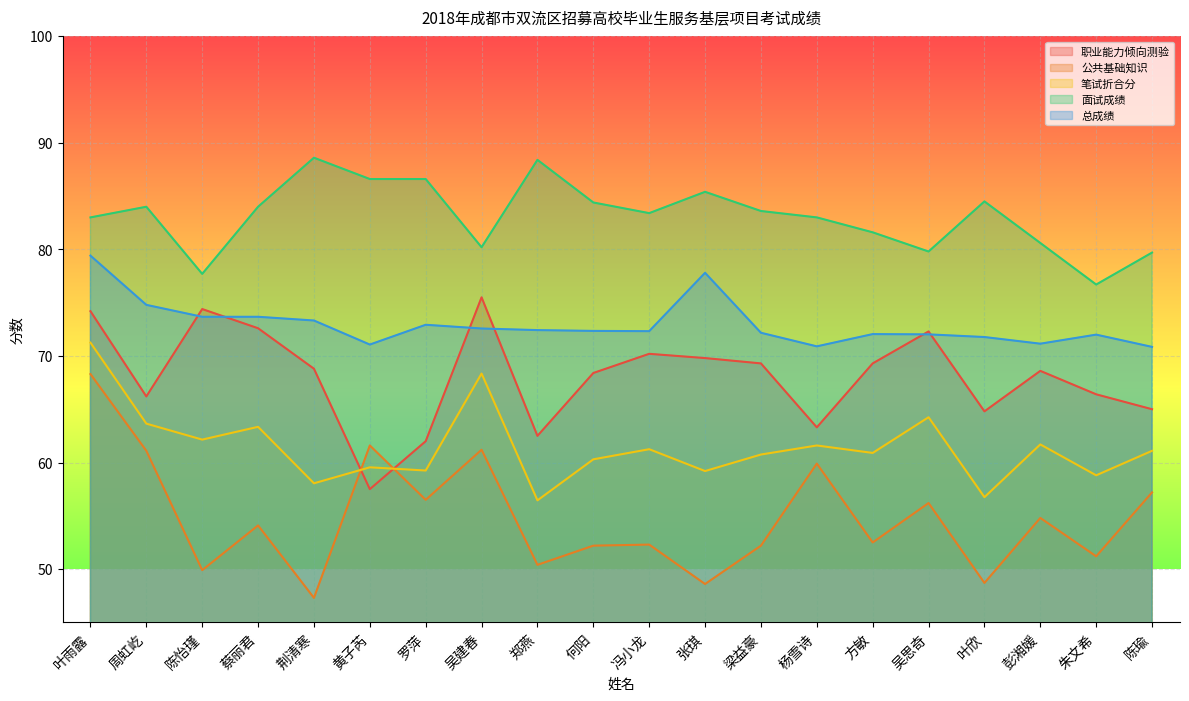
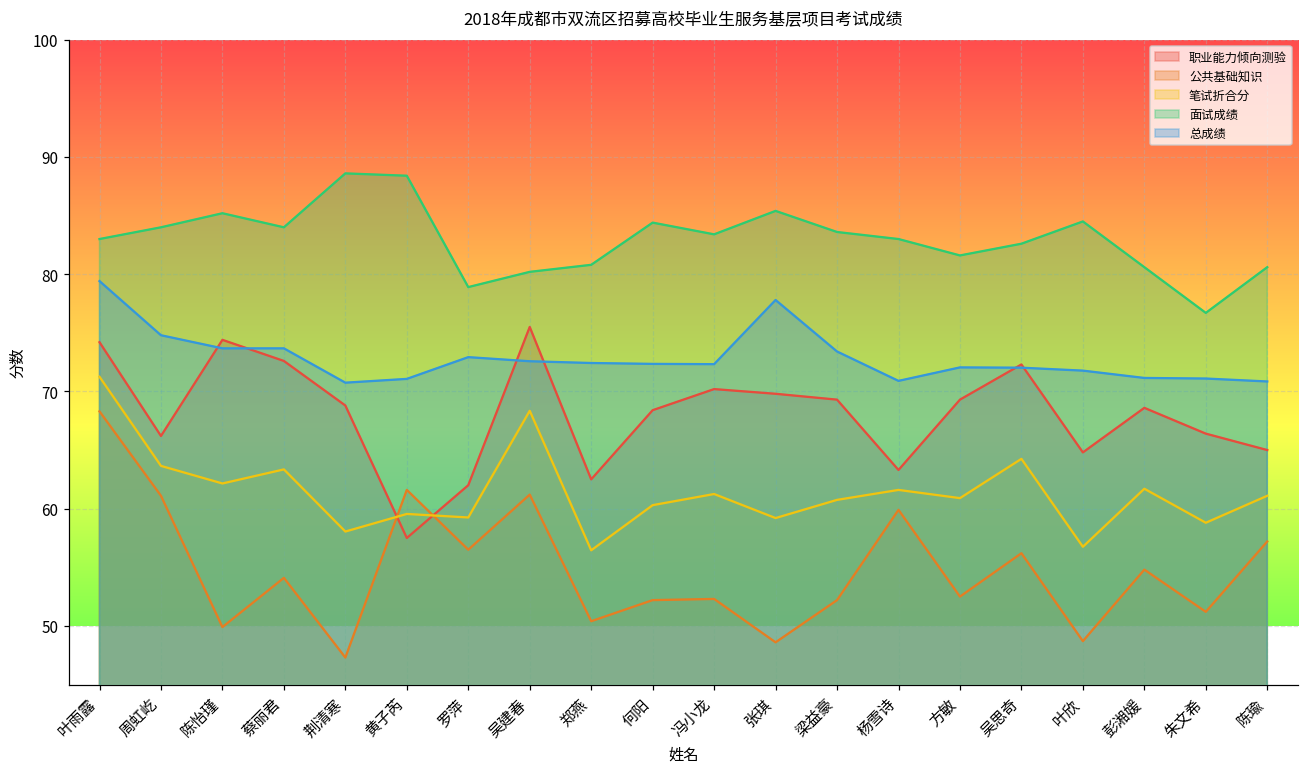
面试成绩, 陈怡瑾: 77.7 -> 85.2
总成绩, 荆清寒: 73.3 -> 70.7
面试成绩, 黄子芮: 86.6 -> 88.4
面试成绩, 罗萍: 86.6 -> 78.9
面试成绩, 郑燕: 88.4 -> 80.8
总成绩, 梁益豪: 72.2 -> 73.4
面试成绩, 吴思奇: 79.8 -> 82.6
总成绩, 朱文希: 72.0 -> 71.1
面试成绩, 陈瑜: 79.7 -> 80.6
